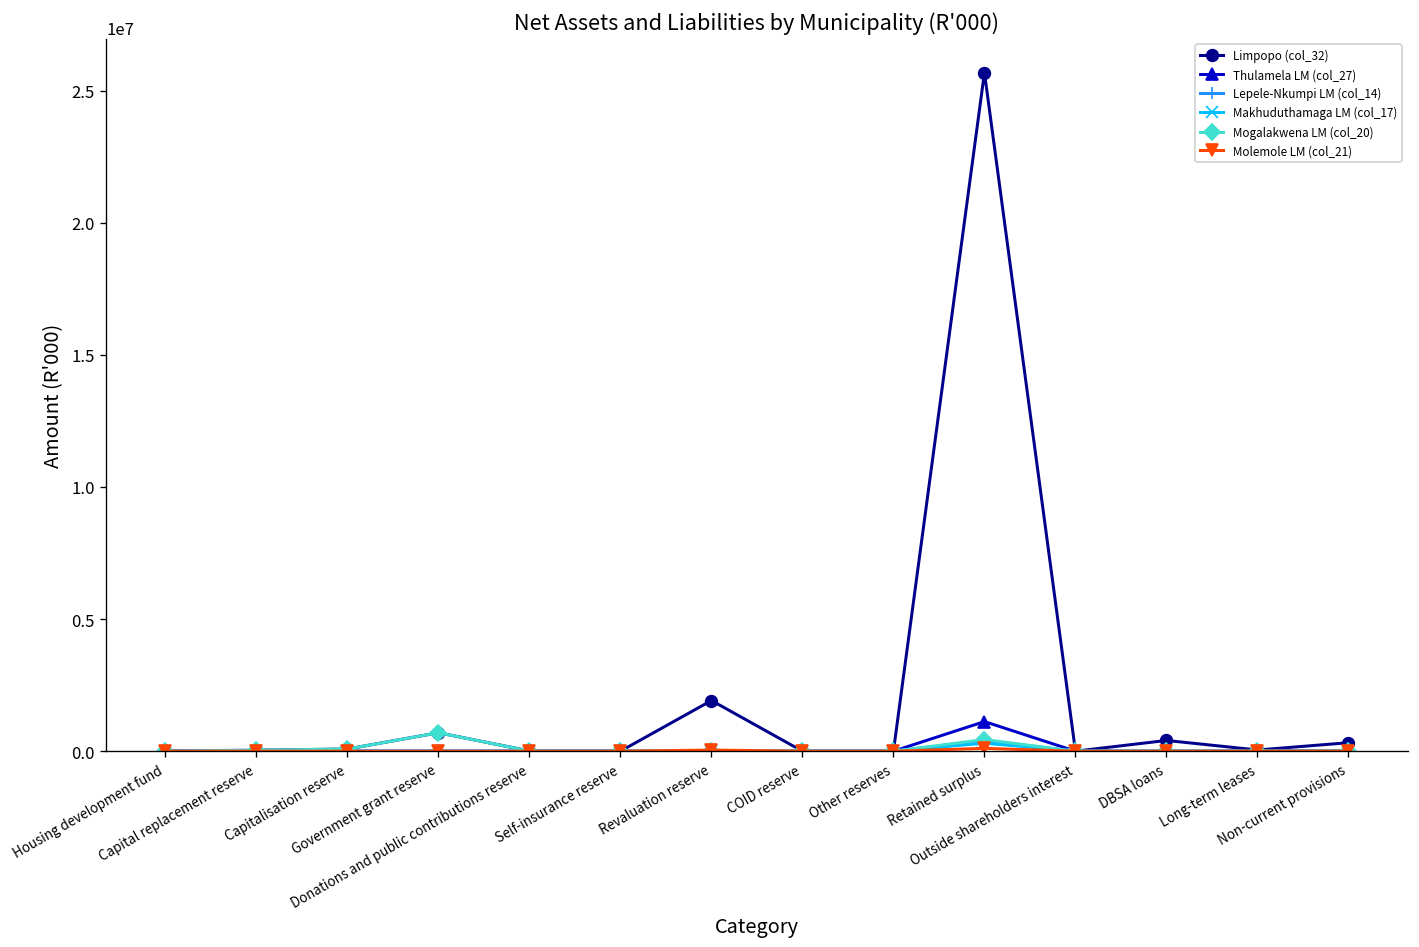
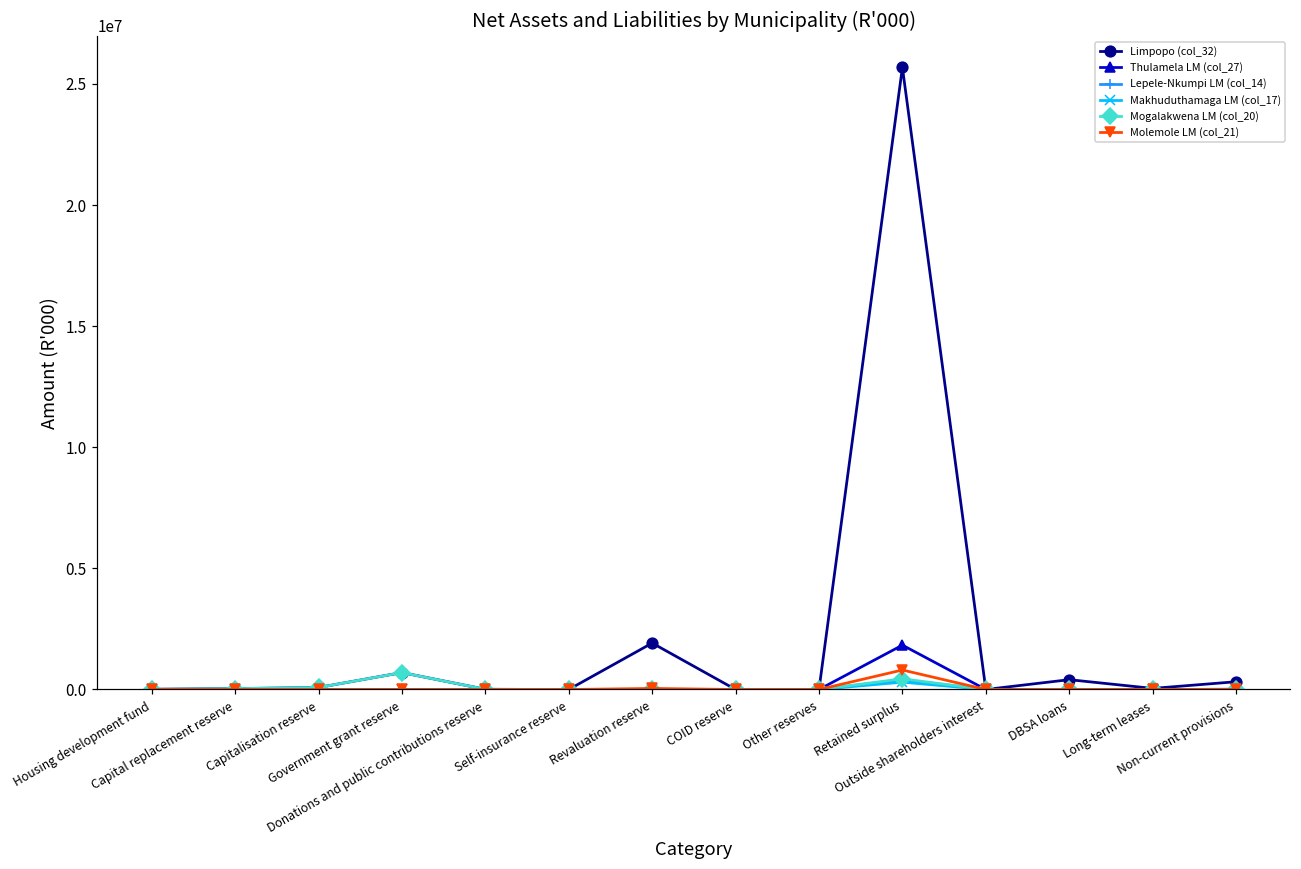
Thulamela LM (col_27), Retained surplus: 1100000 -> 1800000
Molemole LM (col_21), Retained surplus: 100000 -> 800000
